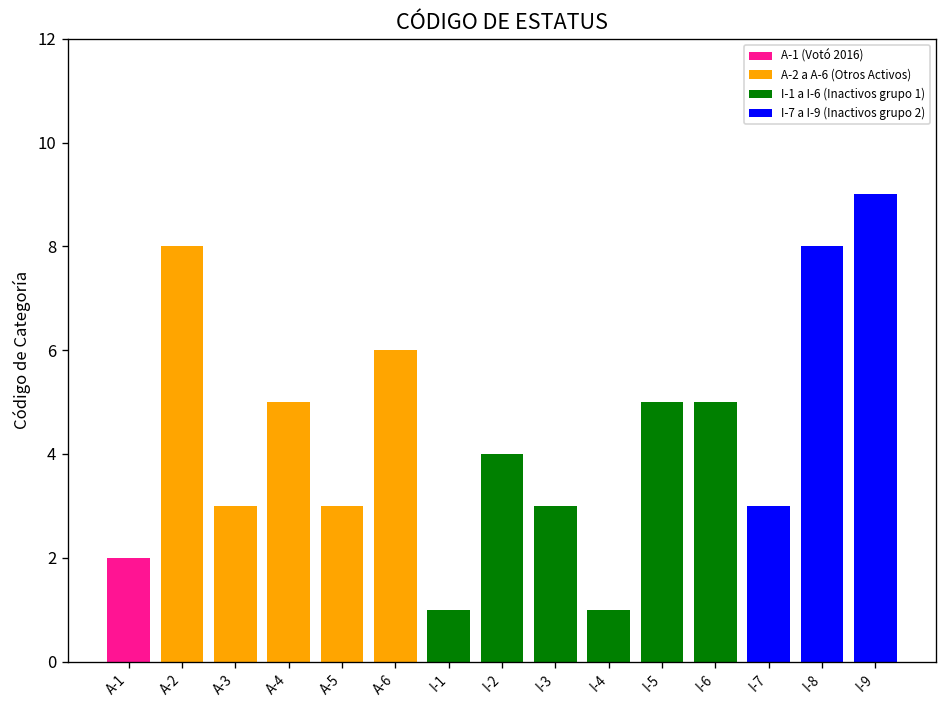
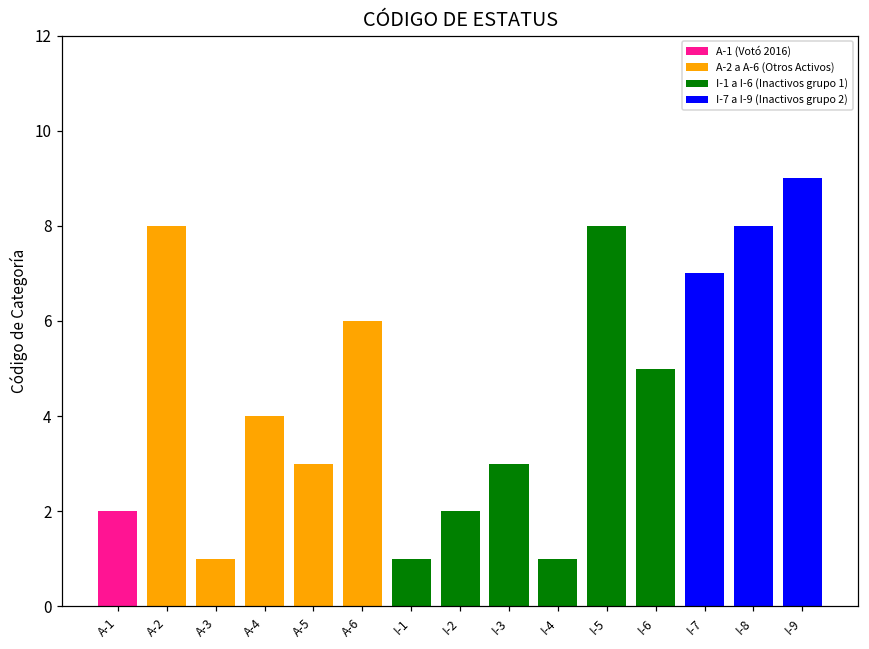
A-3: 3 -> 1
A-4: 5 -> 4
I-2: 4 -> 2
I-5: 5 -> 8
I-7: 3 -> 7
